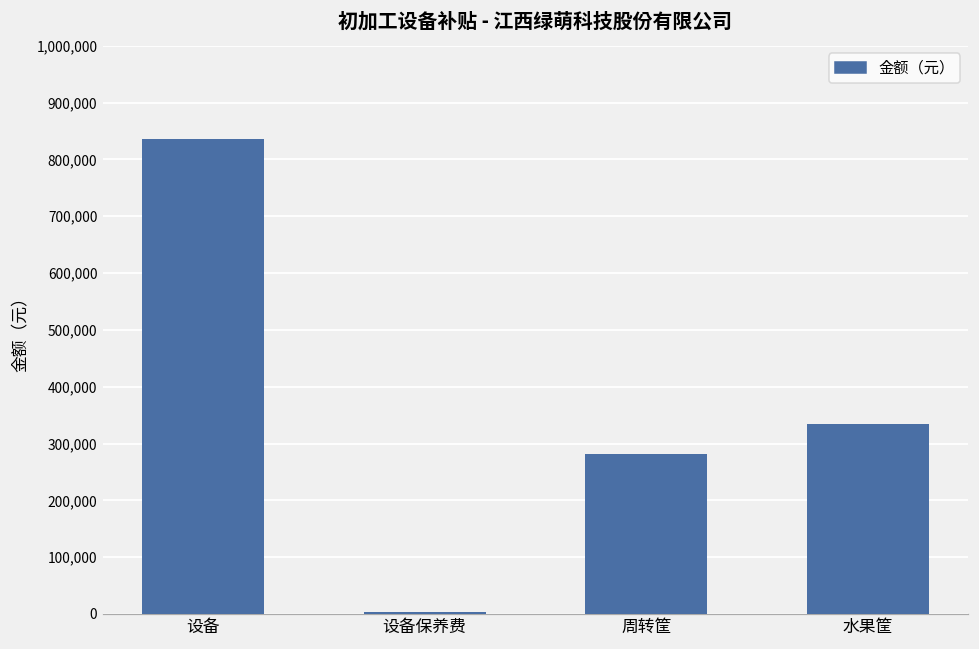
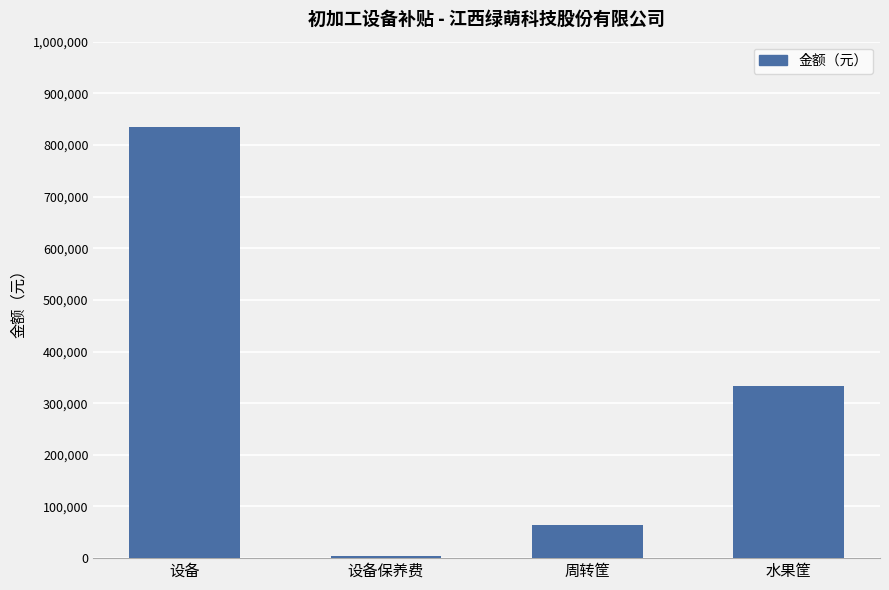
周转筐: 280,000 -> 70,000
